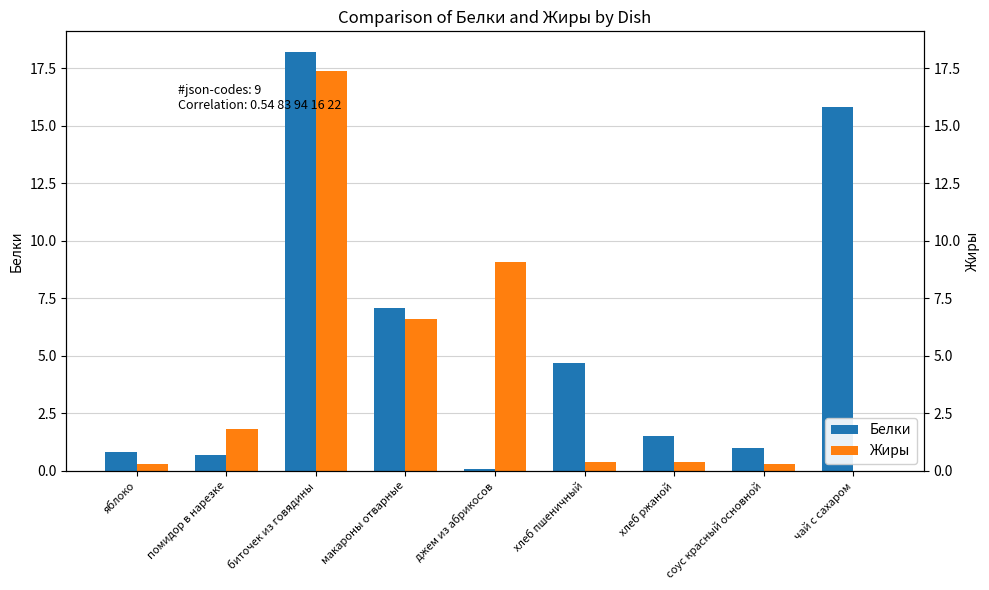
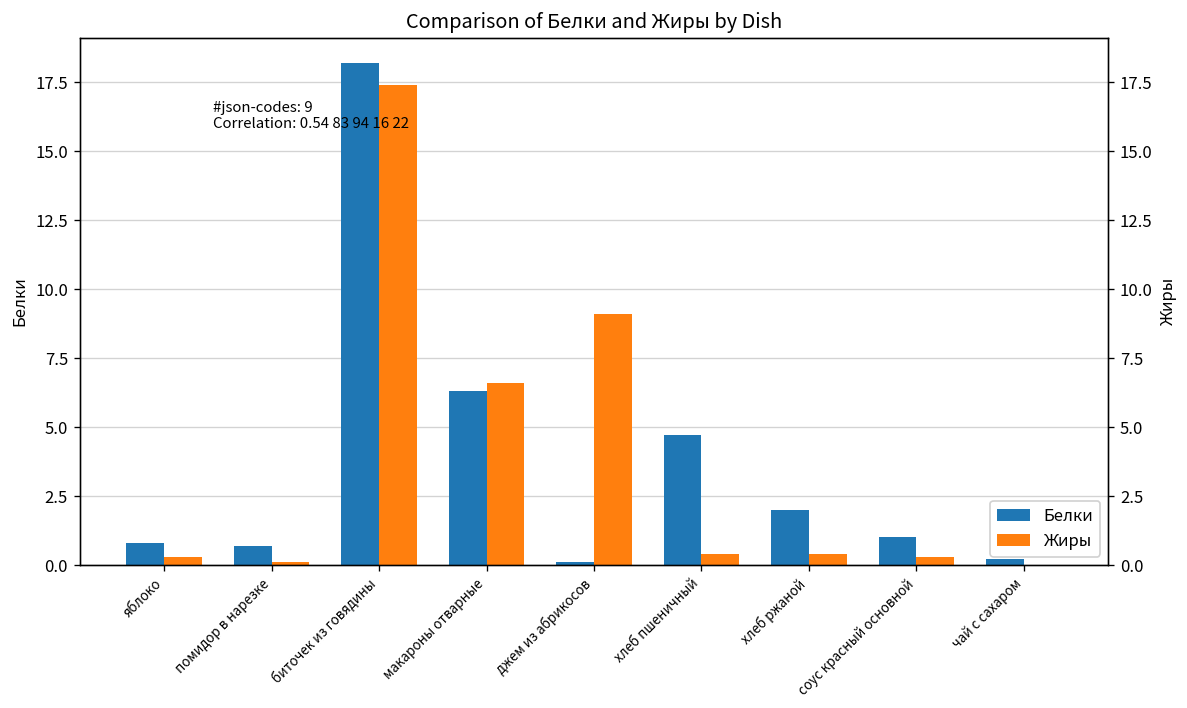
Жиры, помидор в нарезке: 1.8 -> 0.1
Белки, макароны отварные: 7.1 -> 6.3
Белки, хлеб ржаной: 1.5 -> 2.0
Белки, чай с сахаром: 15.8 -> 0.2
